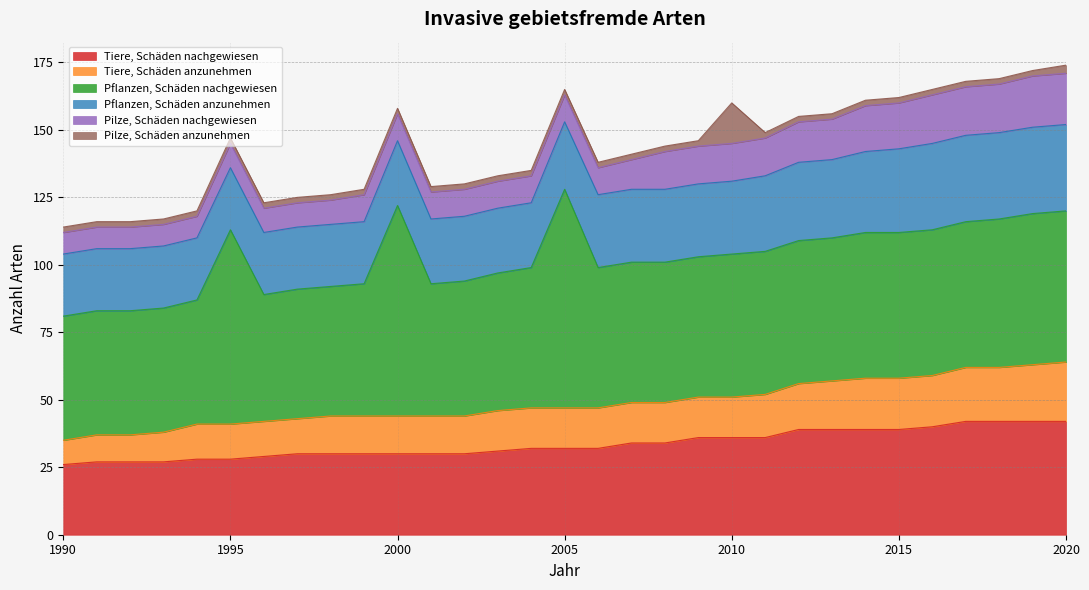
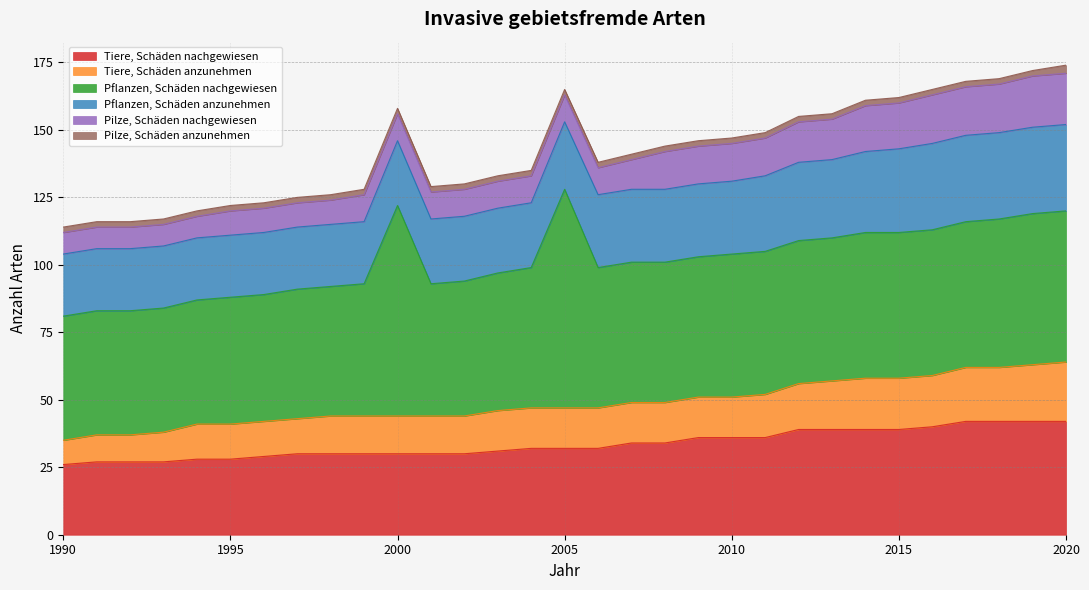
Pflanzen, Schäden nachgewiesen, 1995: 72 -> 47
Pilze, Schäden anzunehmen, 2010: 15 -> 2
